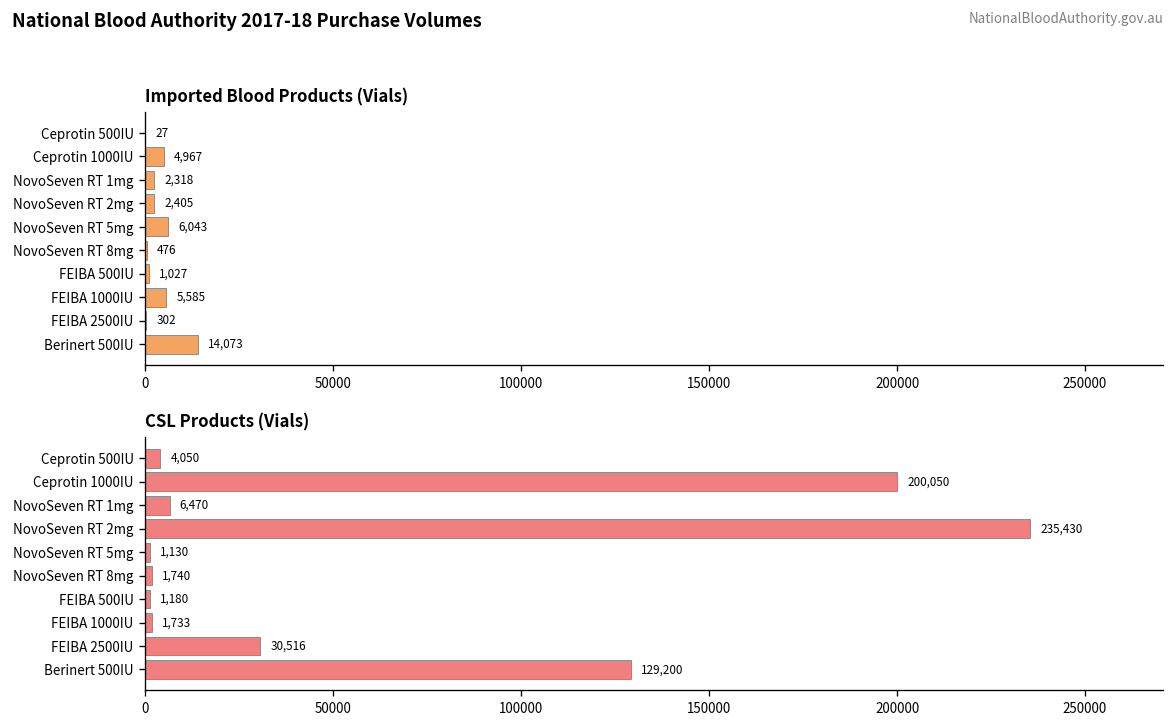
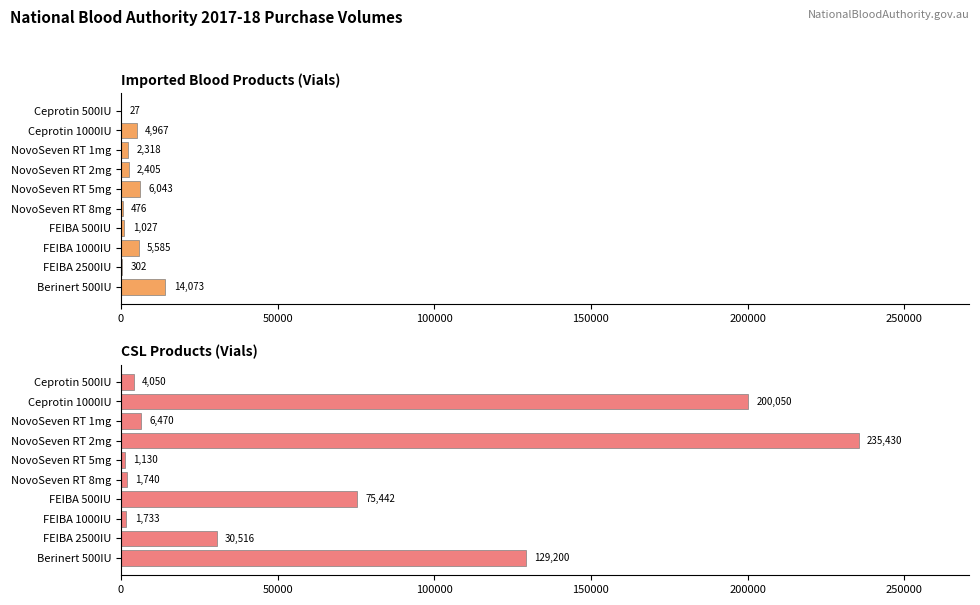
CSL Products (Vials), FEIBA 500IU: 1,180 -> 75,442
